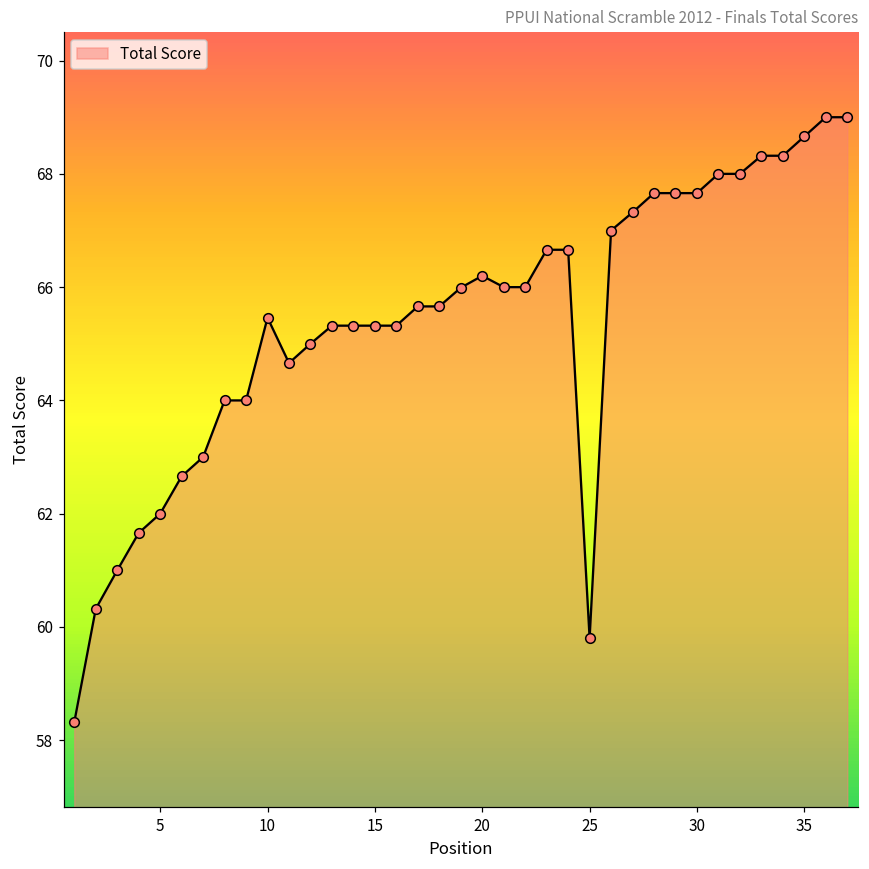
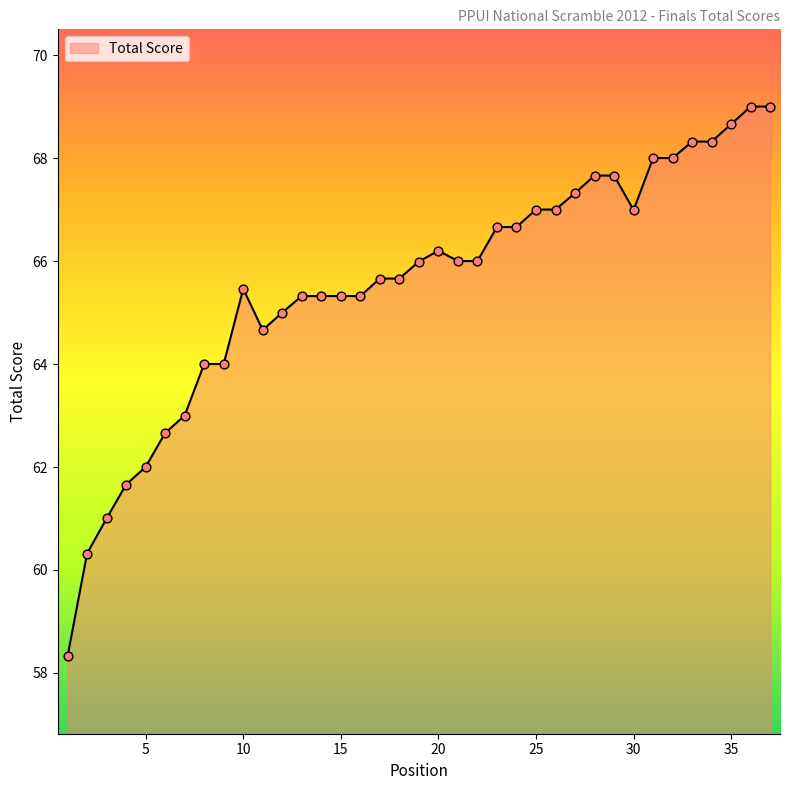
25: 59.8 -> 67.0
30: 67.7 -> 67.0
